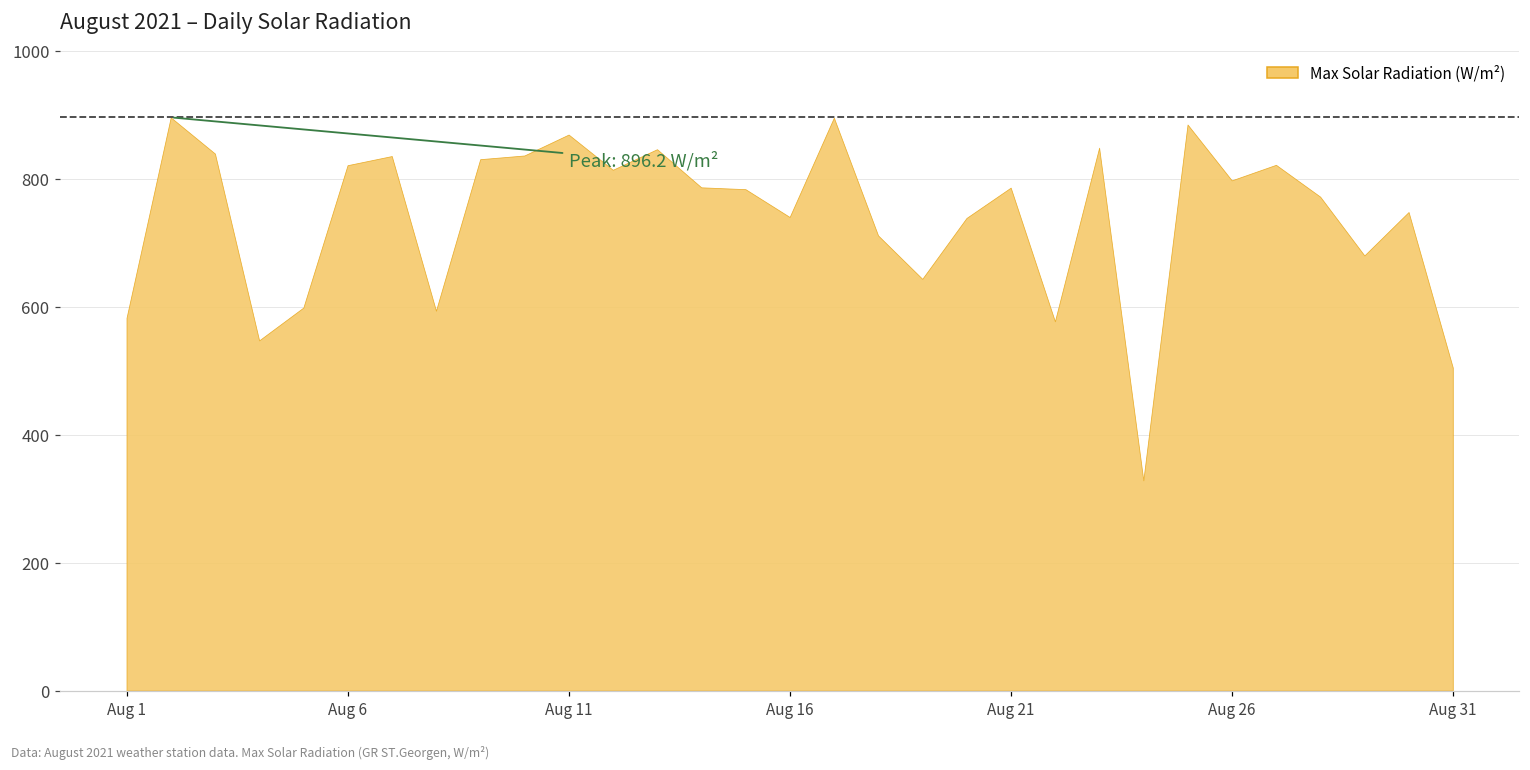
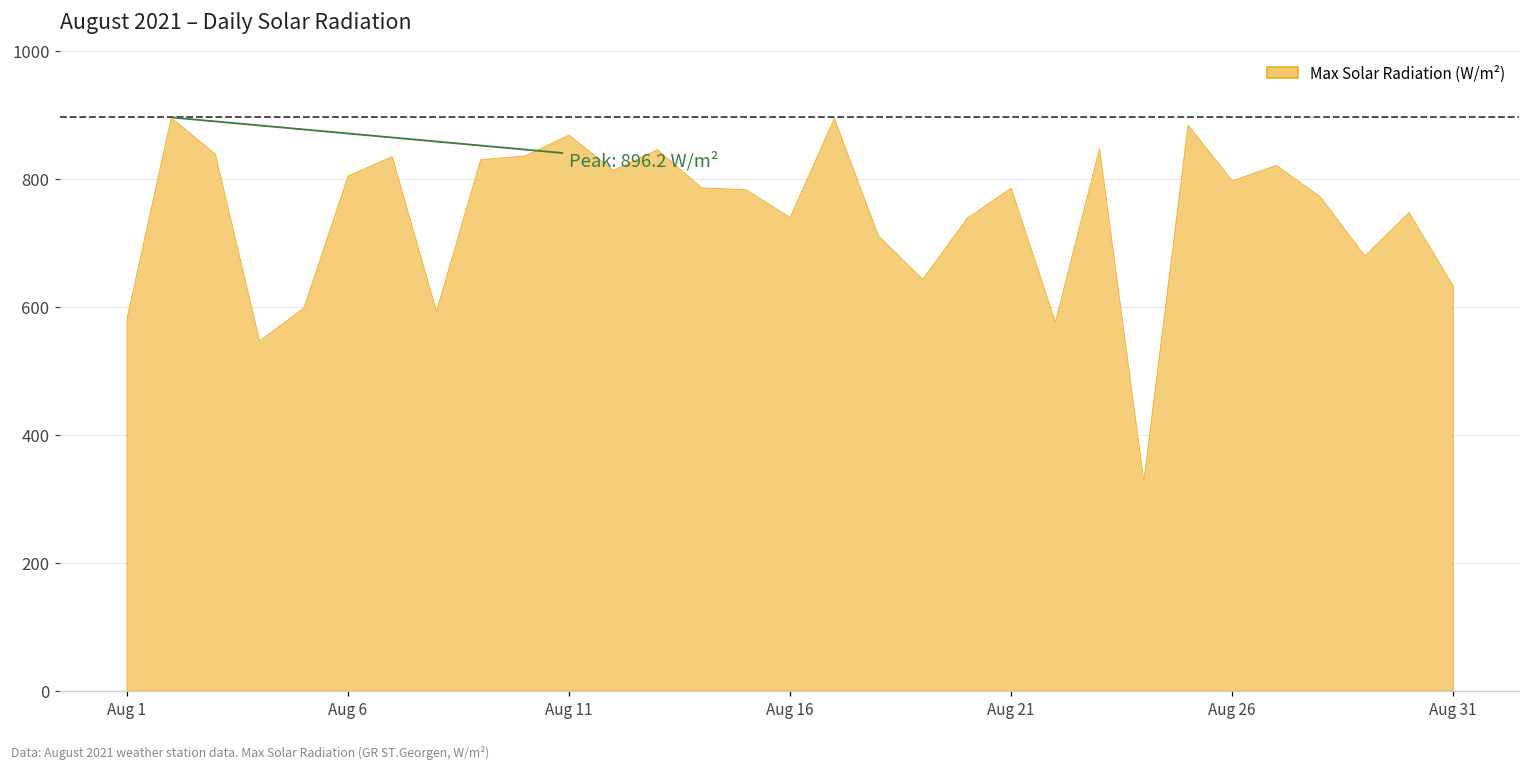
Aug 6: 820 -> 810
Aug 31: 510 -> 630
